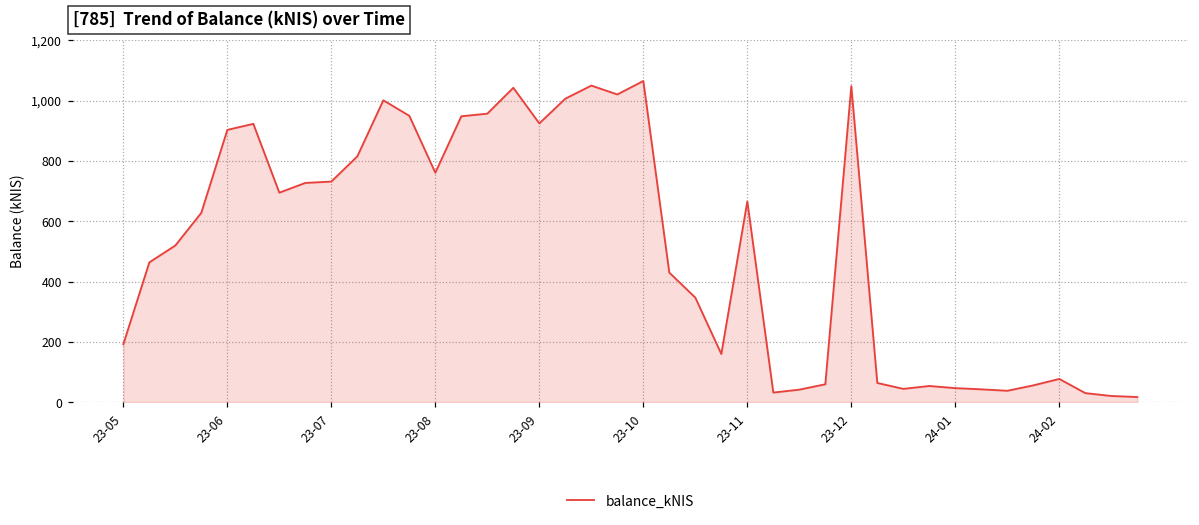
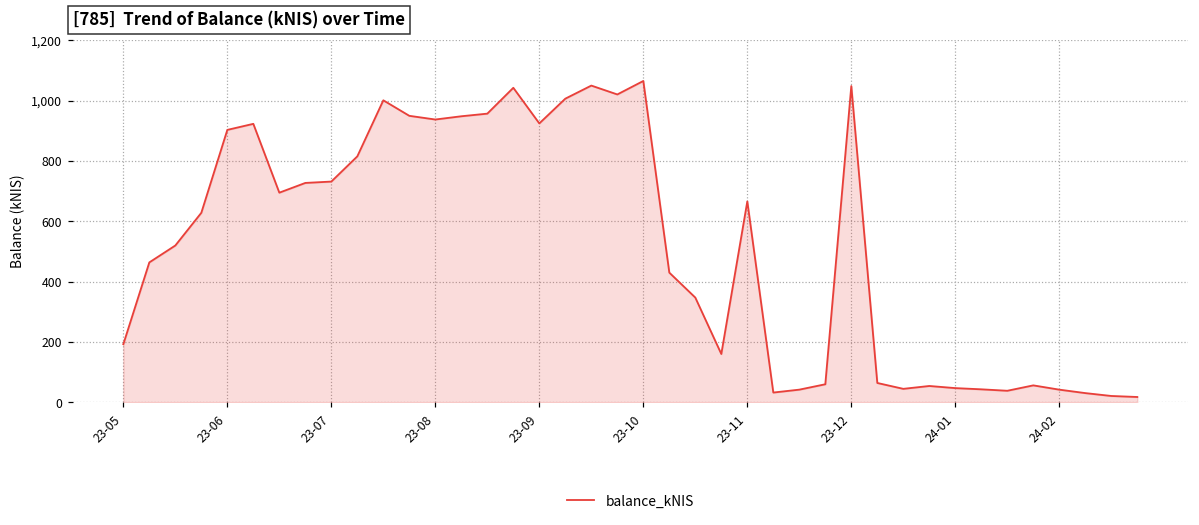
23-08: 760 -> 940
24-02: 80 -> 40
